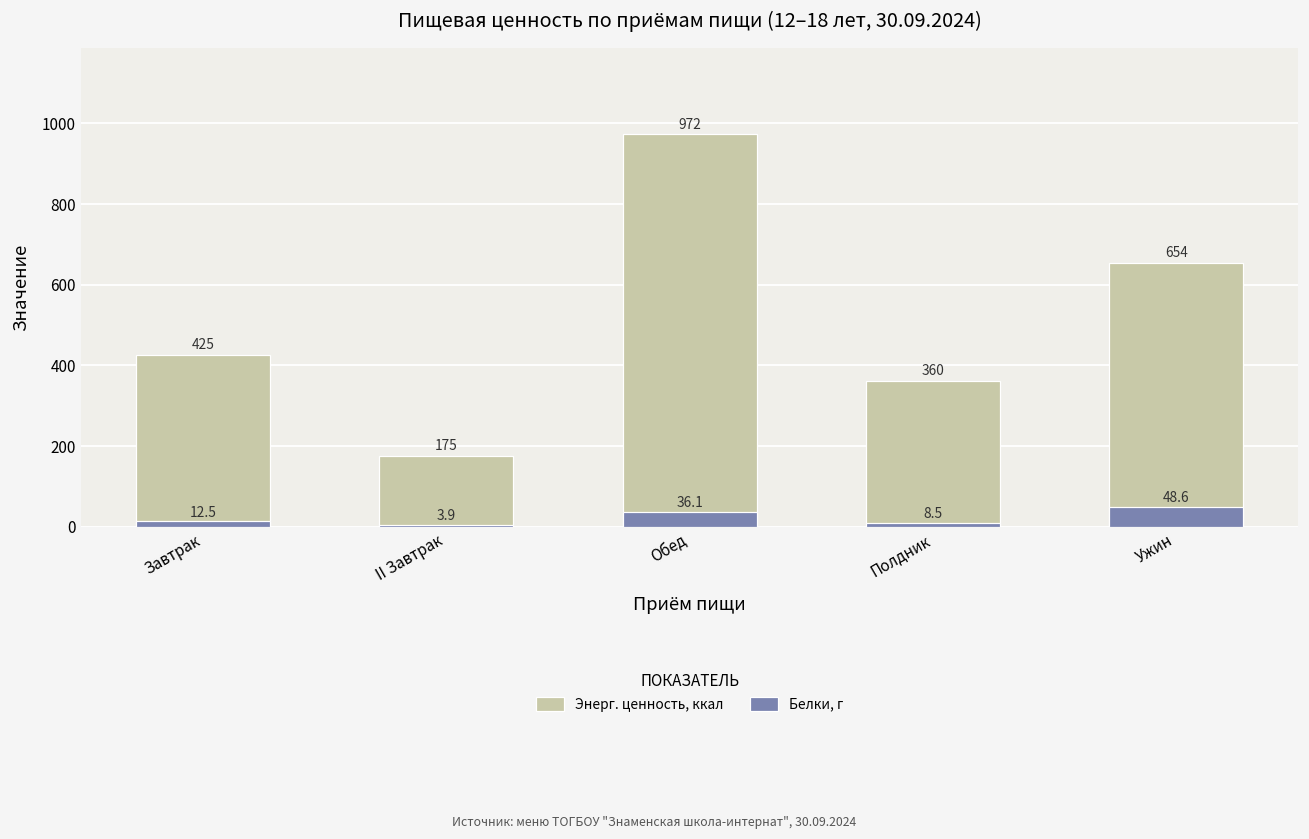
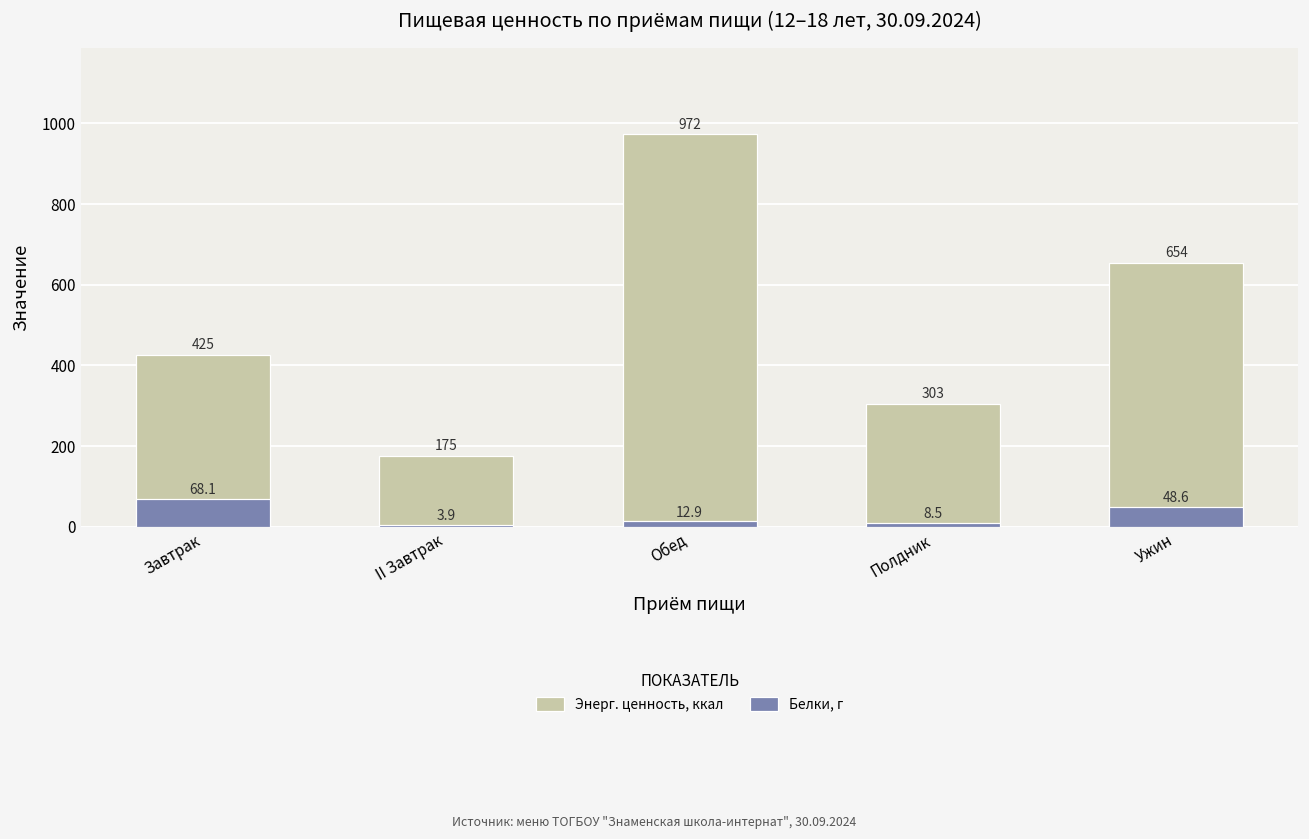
Белки, г, Завтрак: 12.5 -> 68.1
Белки, г, Обед: 36.1 -> 12.9
Энерг. ценность, ккал, Полдник: 360 -> 303
